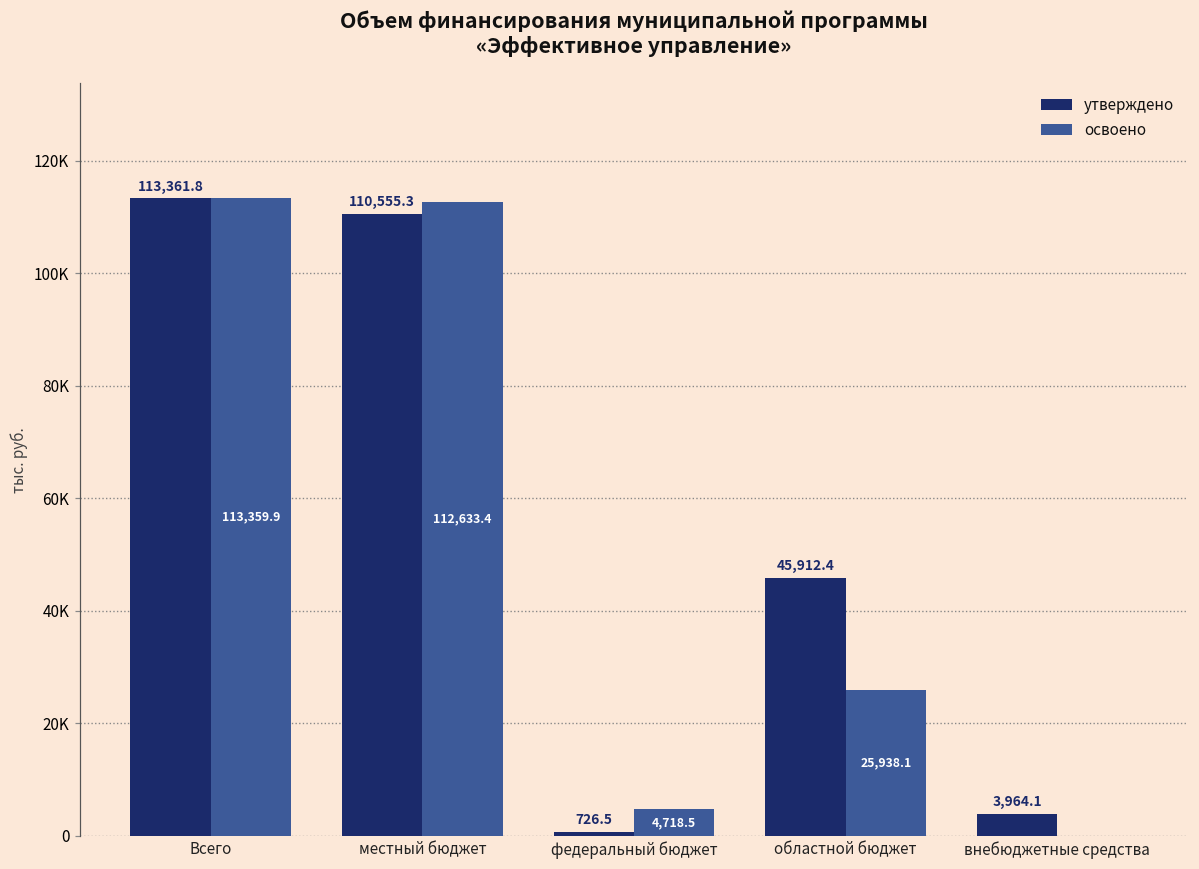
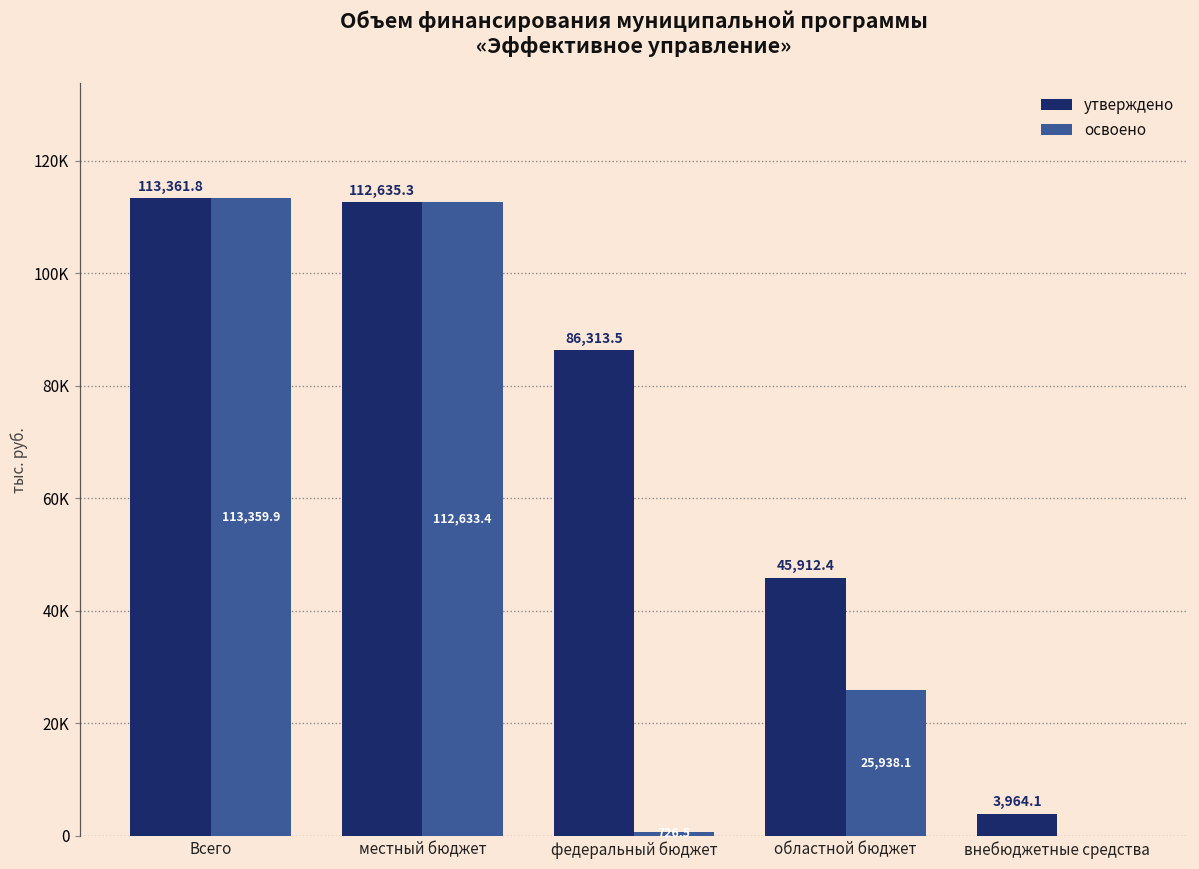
утверждено, местный бюджет: 110,555.3 -> 112,635.3
утверждено, федеральный бюджет: 726.5 -> 86,313.5
освоено, федеральный бюджет: 5000 -> 1000
